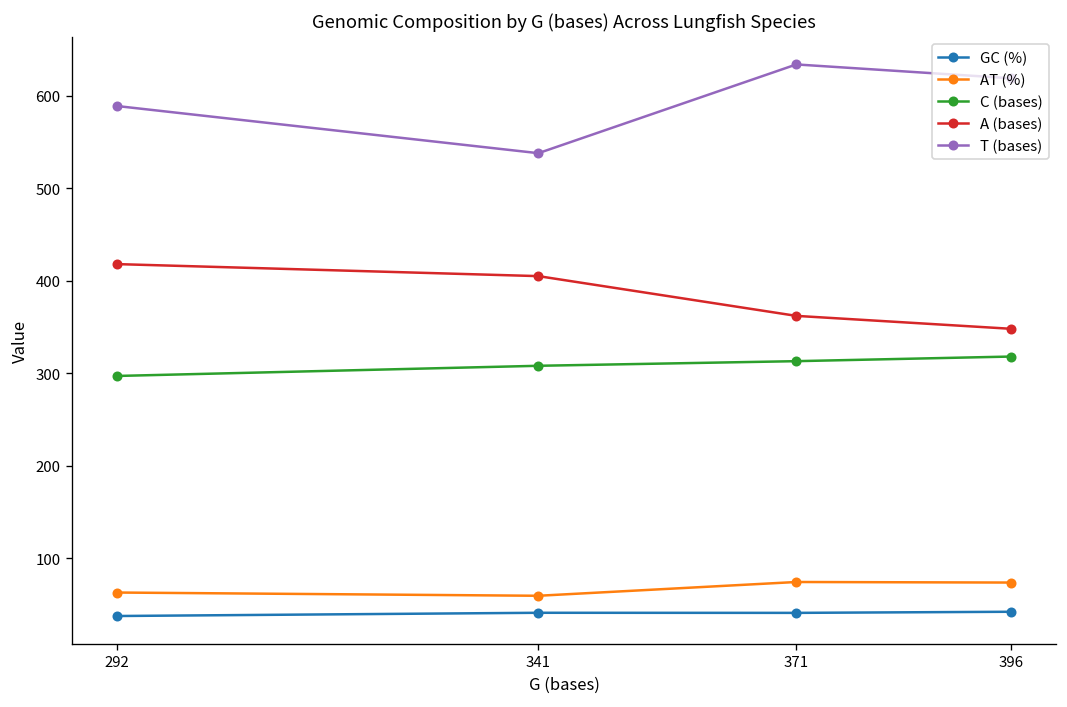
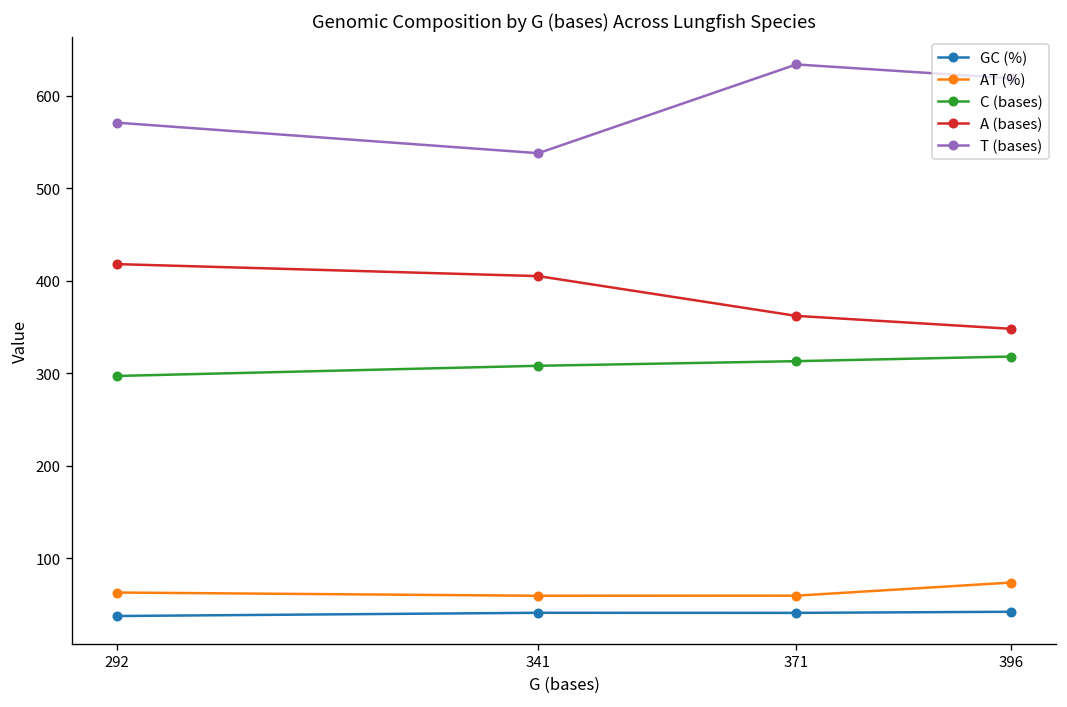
T (bases), 292: 590 -> 570
AT (%), 371: 70 -> 60
